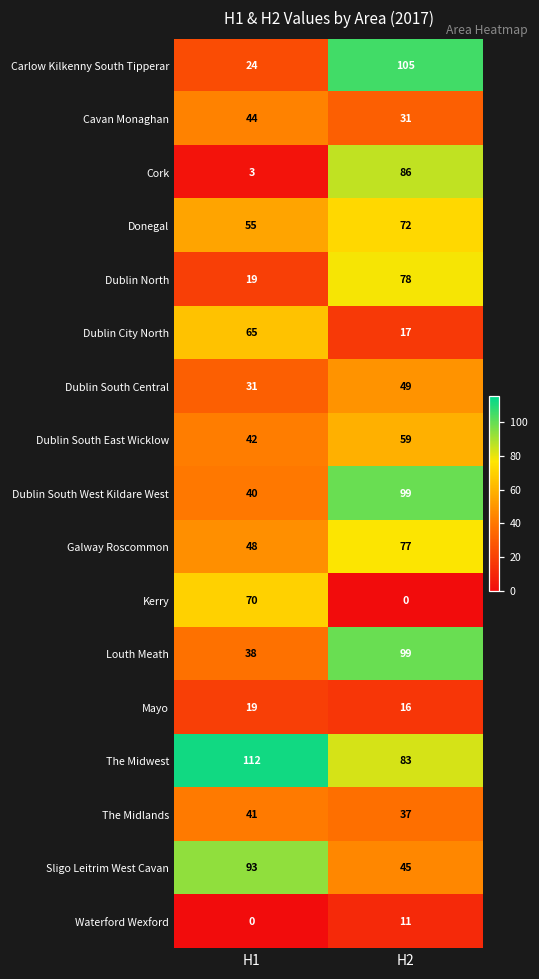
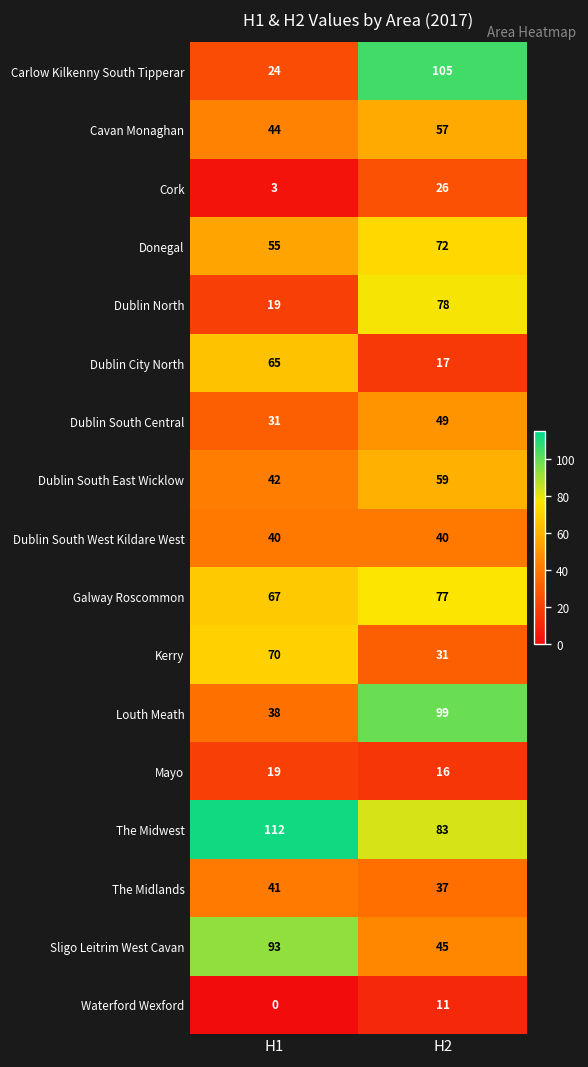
Cavan Monaghan, H2: 31 -> 57
Cork, H2: 86 -> 26
Dublin South West Kildare West, H2: 99 -> 40
Galway Roscommon, H1: 48 -> 67
Kerry, H2: 0 -> 31
